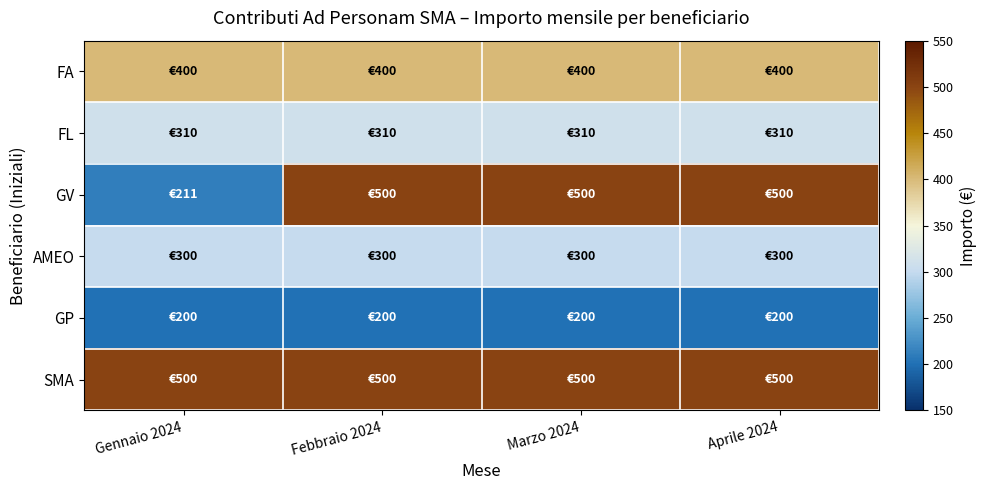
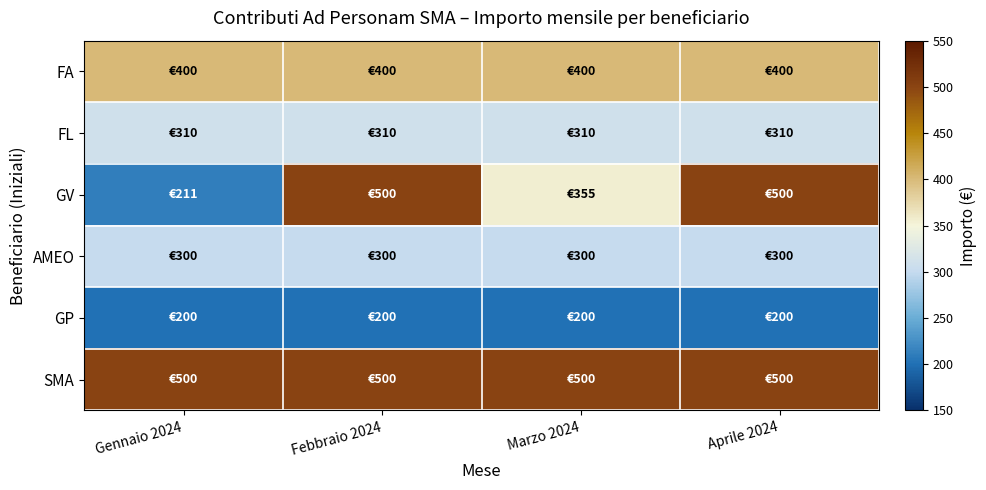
GV, Marzo 2024: €500 -> €355
